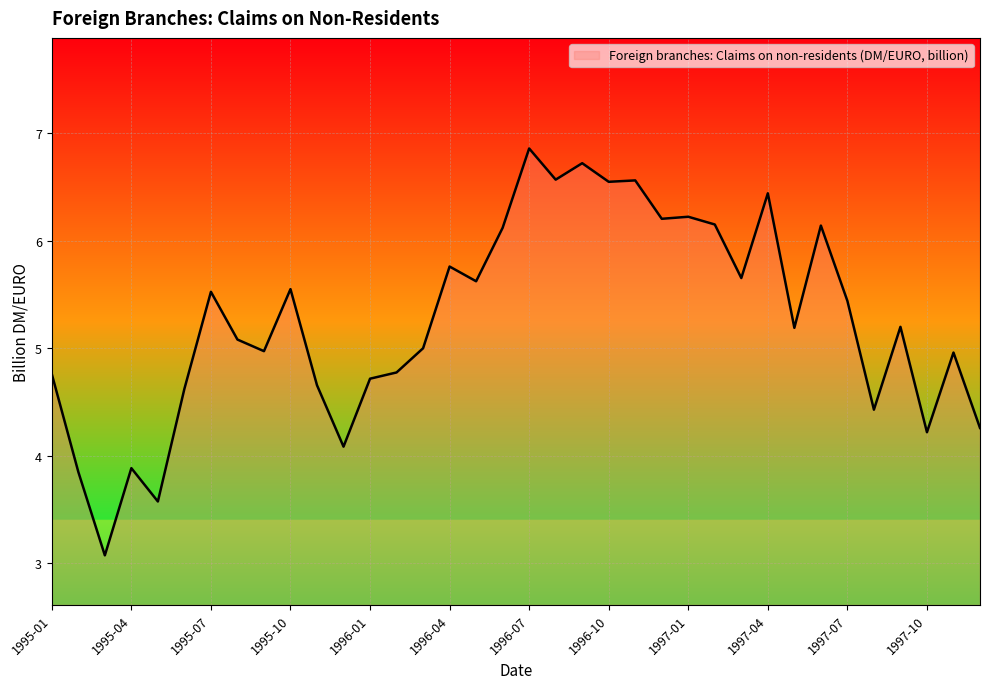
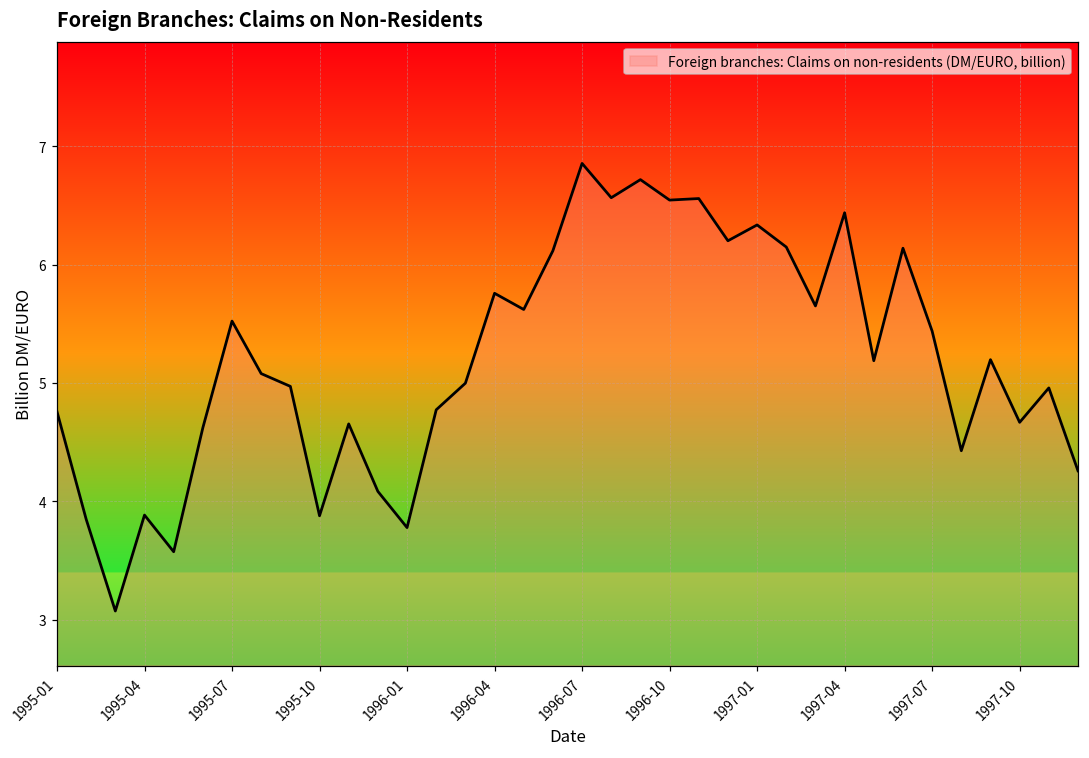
1995-10: 5.55 -> 3.88
1996-01: 4.72 -> 3.78
1997-01: 6.22 -> 6.34
1997-10: 4.22 -> 4.67
